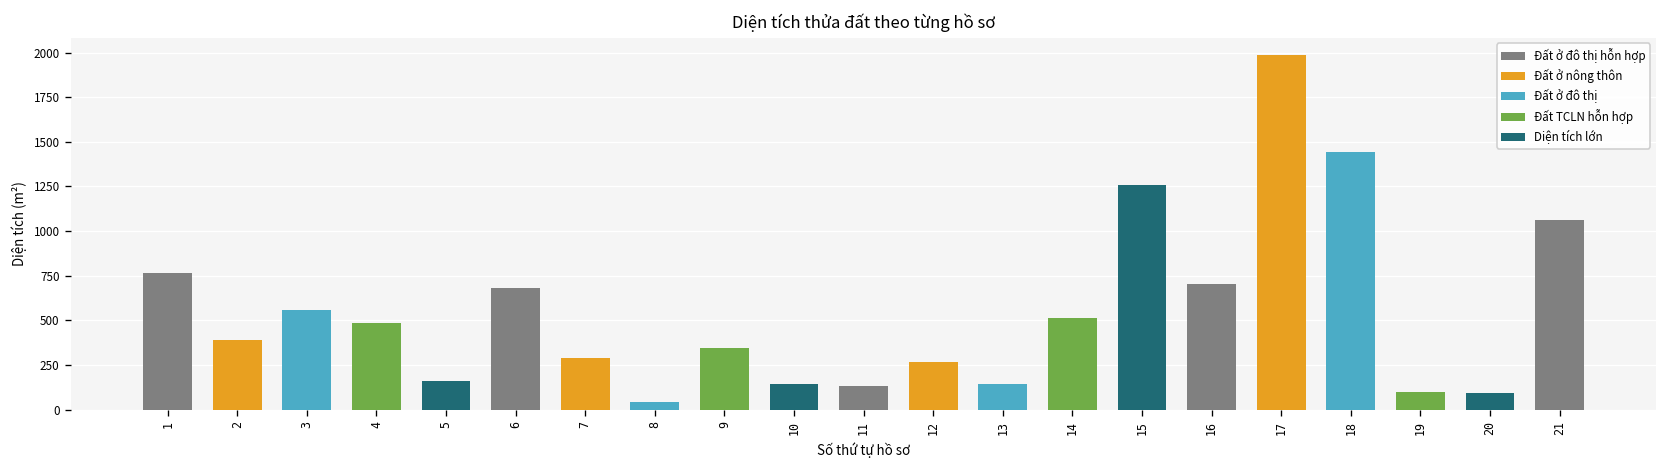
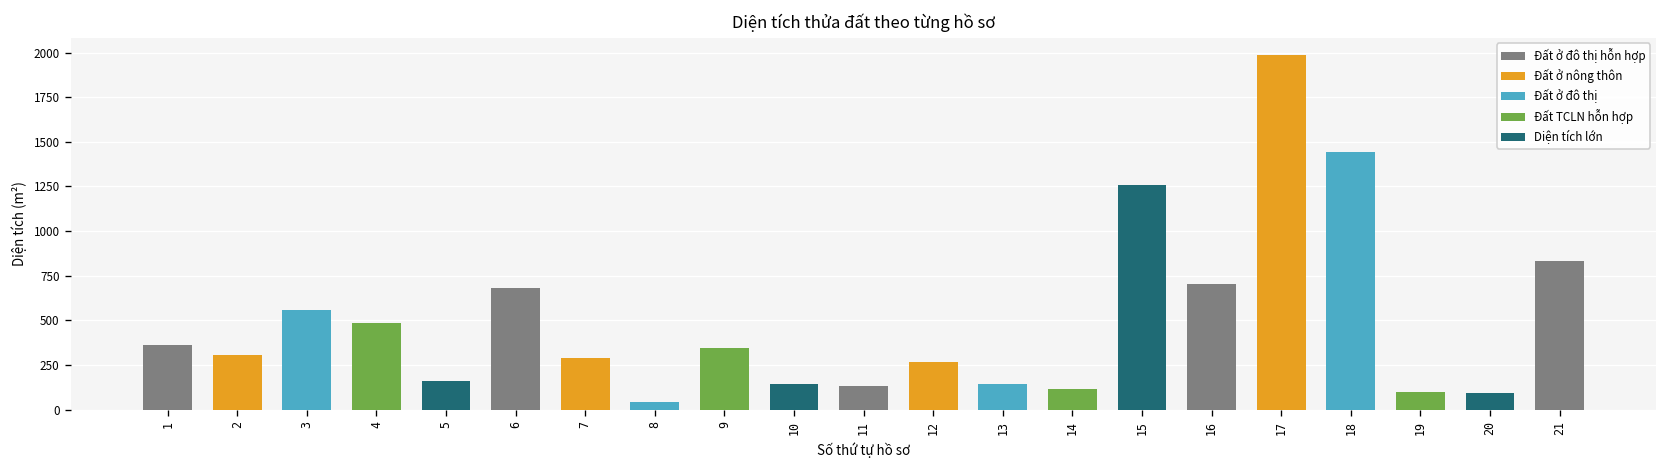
1: 770 -> 360
2: 390 -> 310
14: 510 -> 120
21: 1060 -> 830
